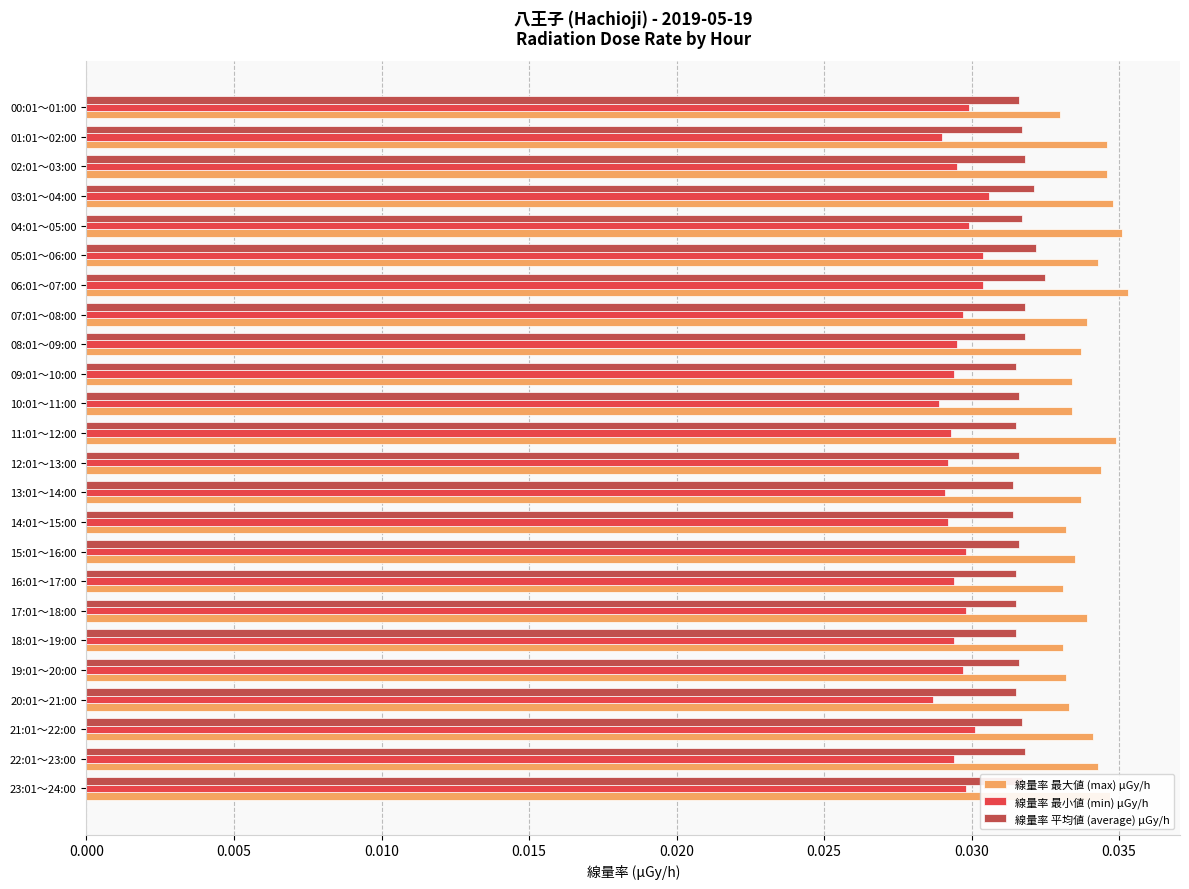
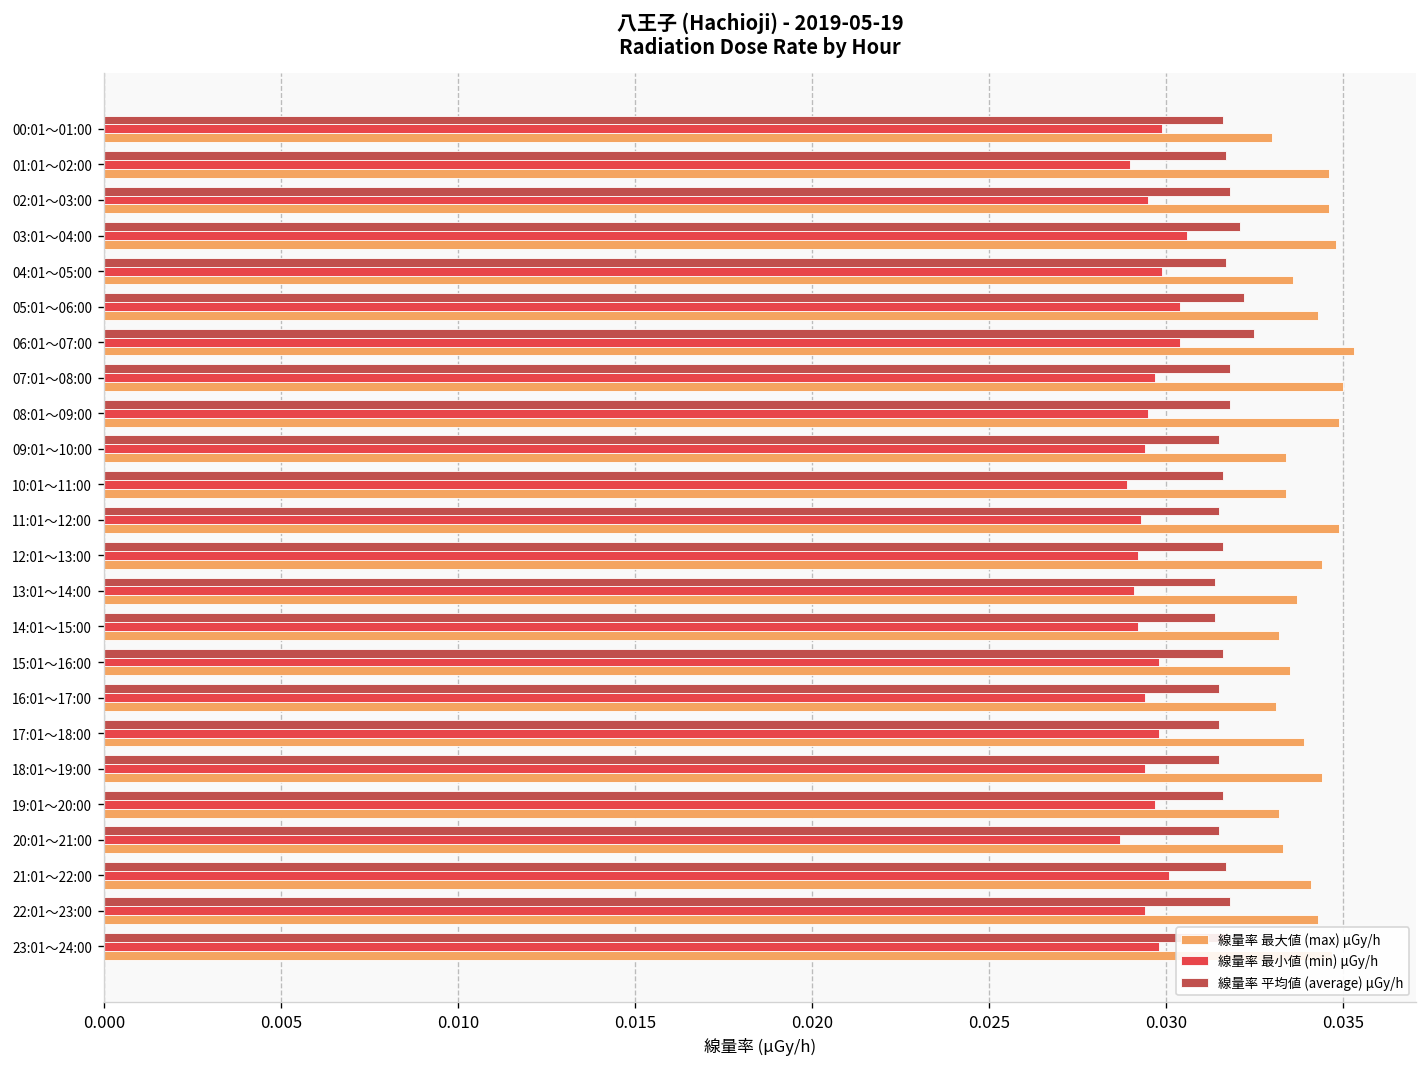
線量率 最大値 (max) μGy/h, 04:01～05:00: 0.0351 -> 0.0336
線量率 最大値 (max) μGy/h, 07:01～08:00: 0.0339 -> 0.0350
線量率 最大値 (max) μGy/h, 08:01～09:00: 0.0337 -> 0.0349
線量率 最大値 (max) μGy/h, 18:01～19:00: 0.0331 -> 0.0344
